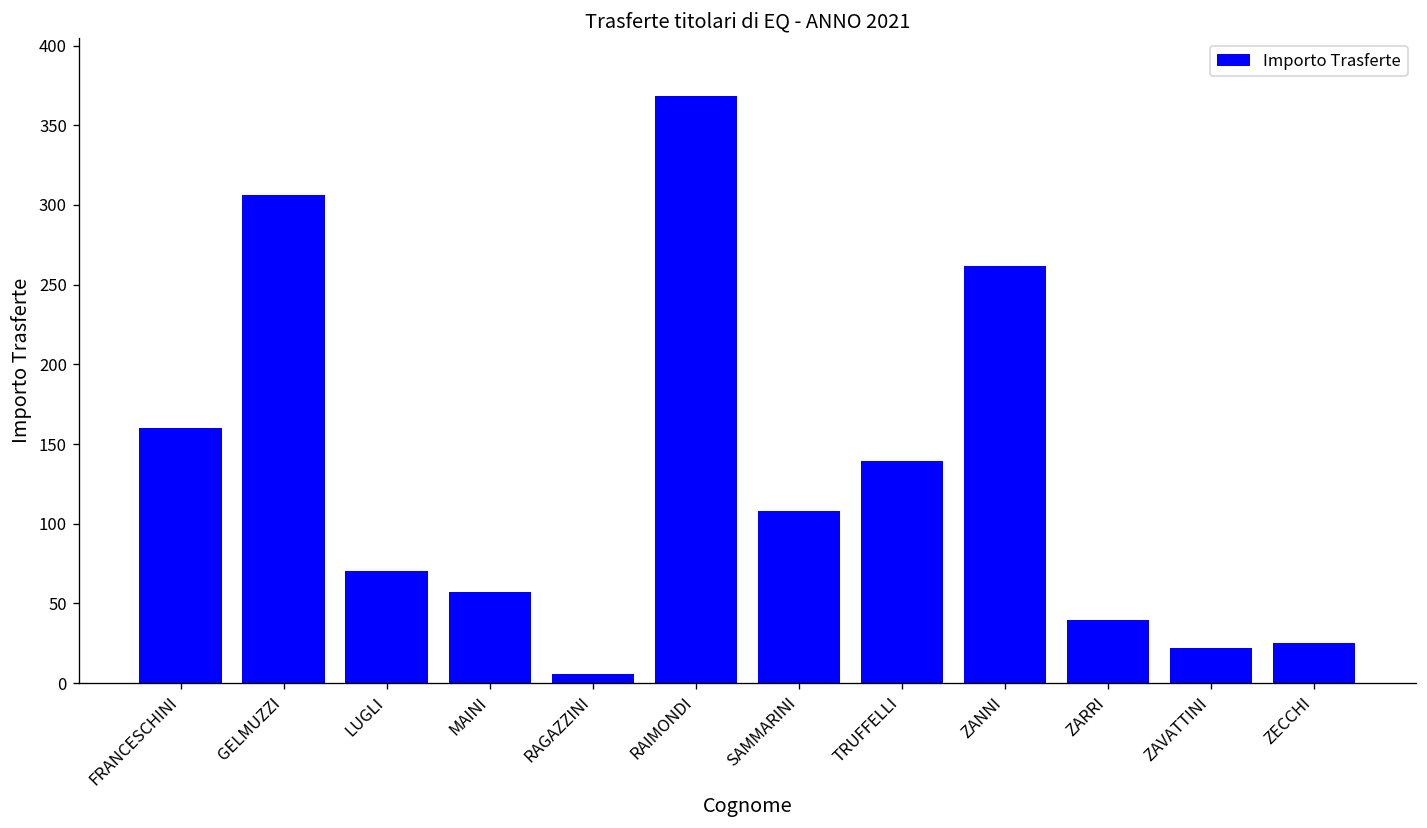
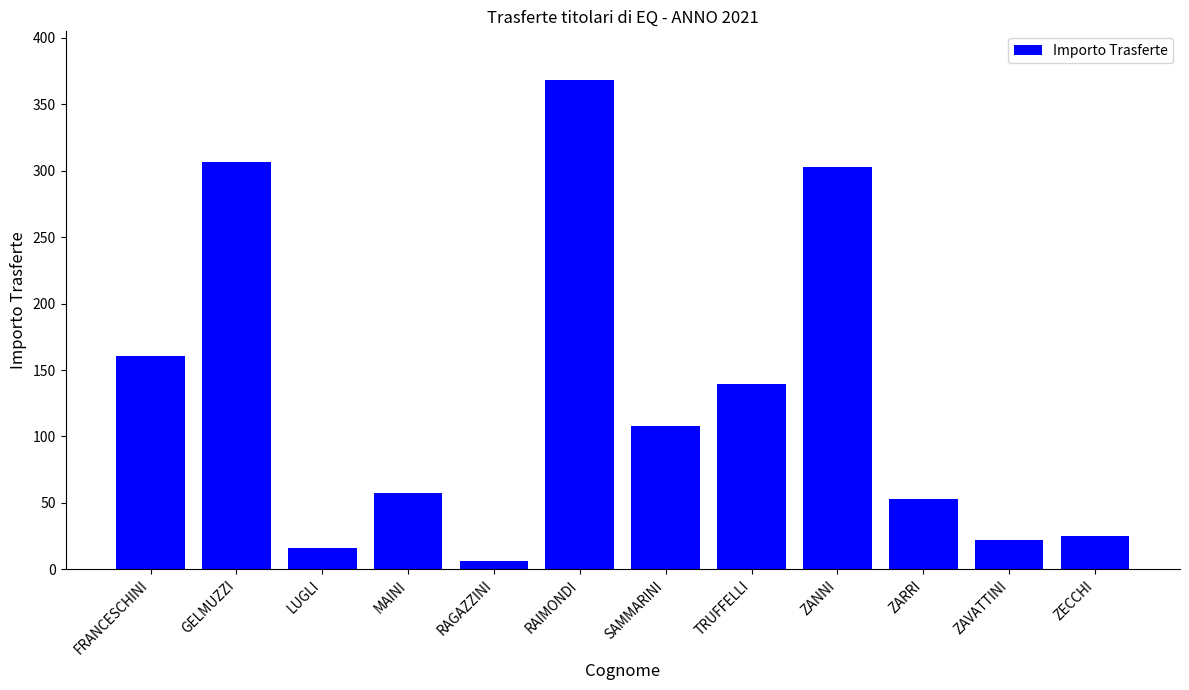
LUGLI: 70 -> 16
ZANNI: 262 -> 303
ZARRI: 39 -> 53
